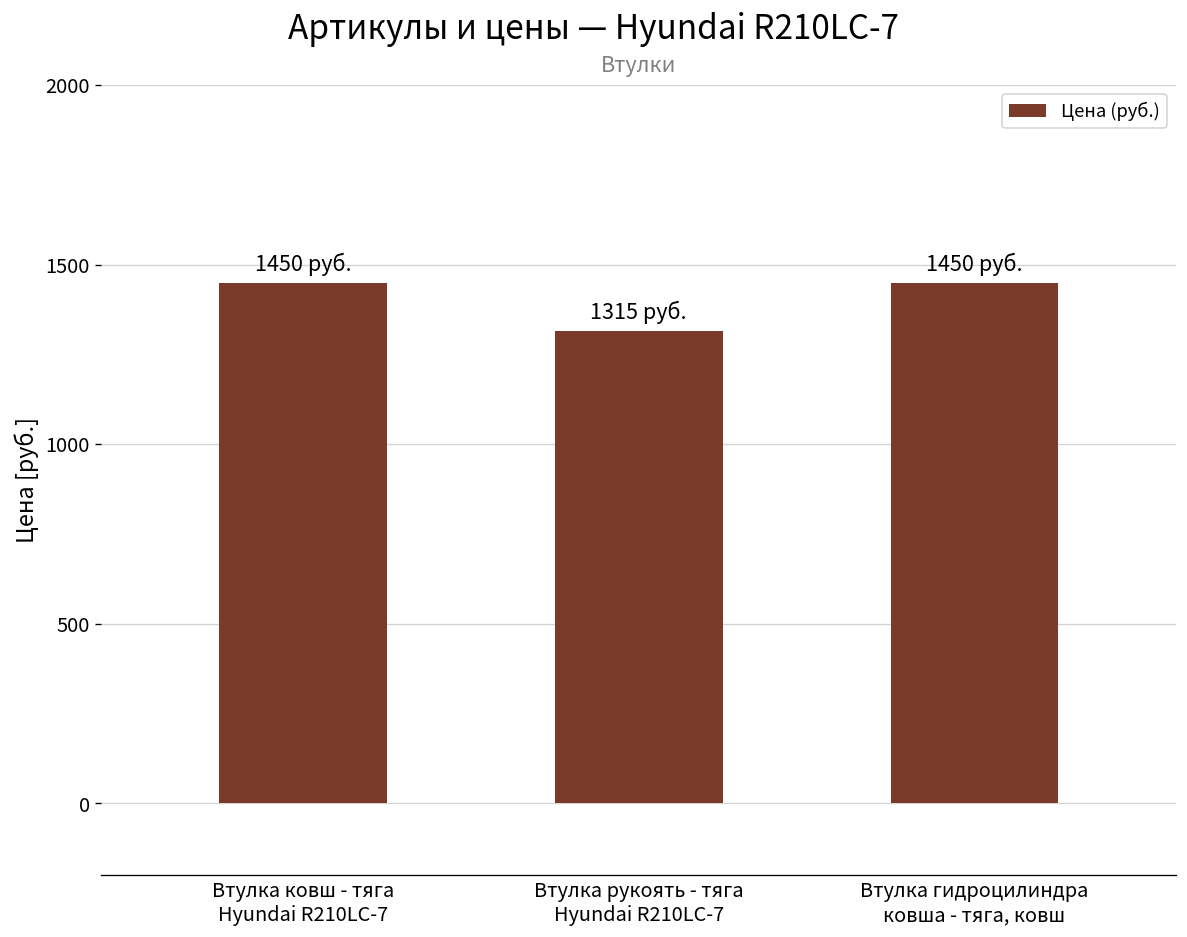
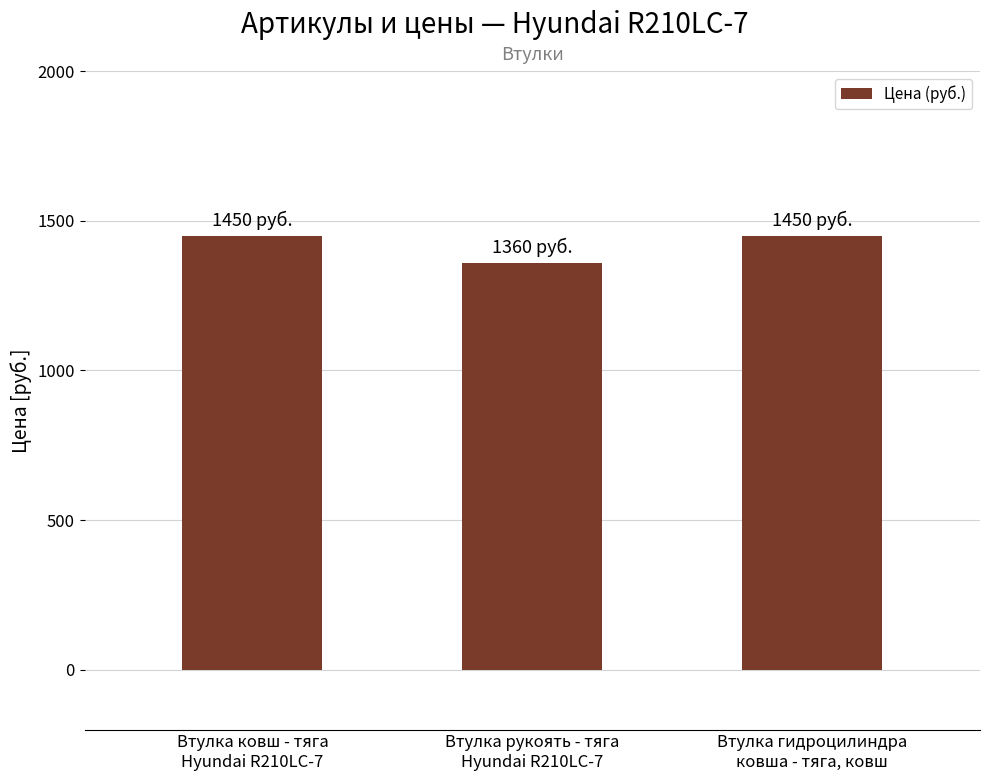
Втулка рукоять - тяга Hyundai R210LC-7: 1315 -> 1360
